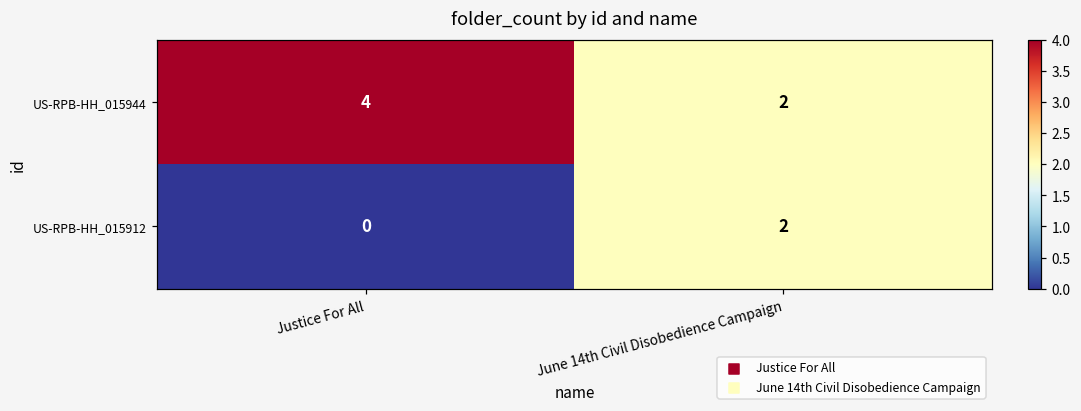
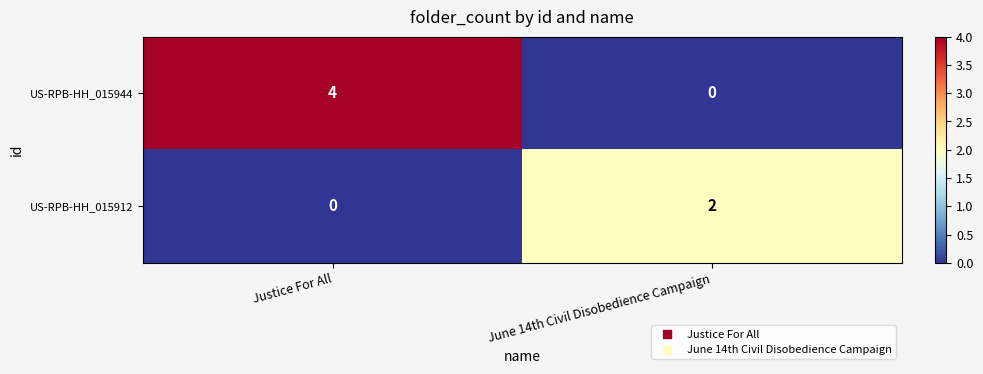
US-RPB-HH_015944, June 14th Civil Disobedience Campaign: 2 -> 0
